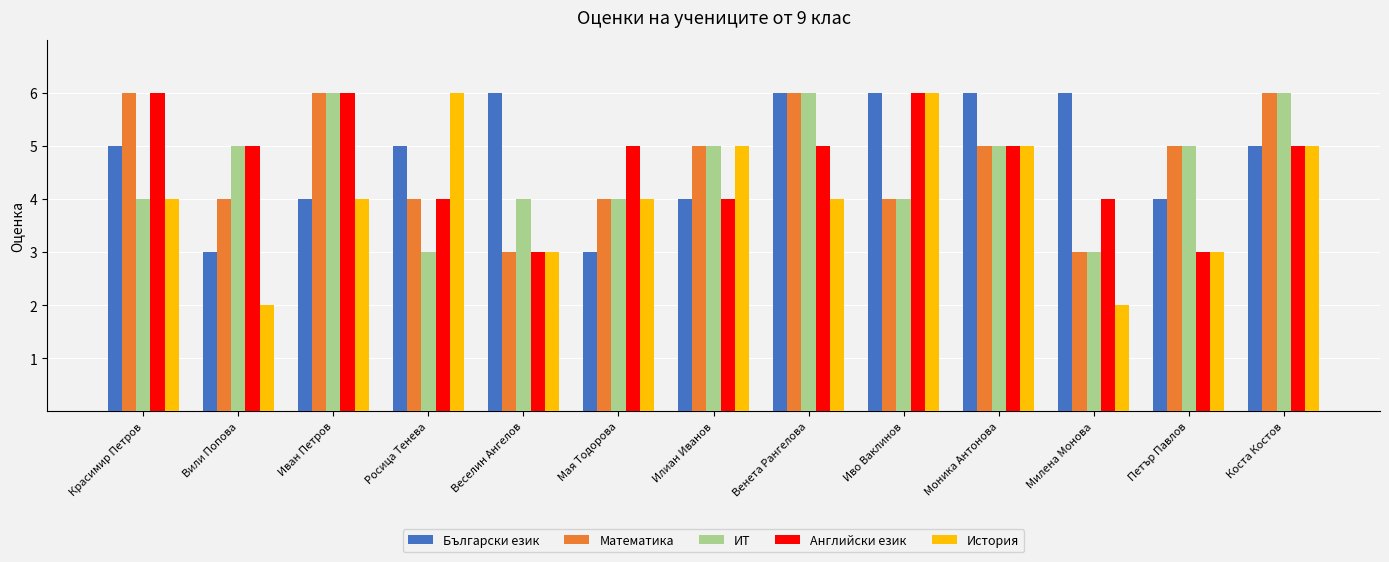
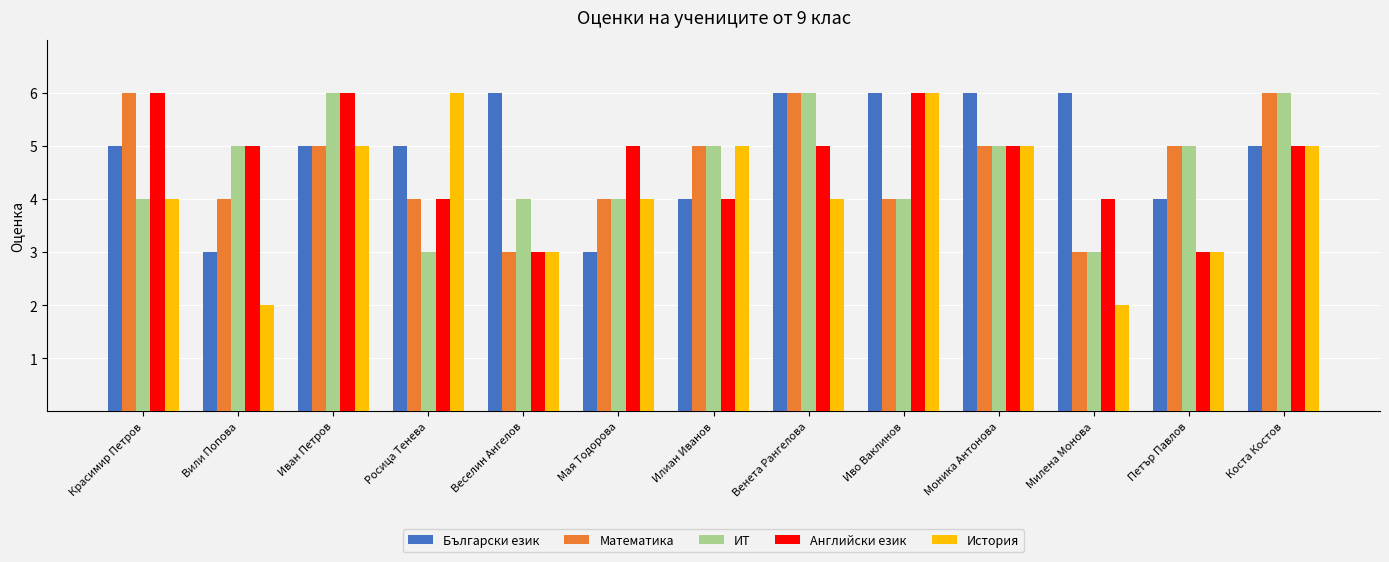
Български език, Иван Петров: 4 -> 5
Математика, Иван Петров: 6 -> 5
История, Иван Петров: 4 -> 5
